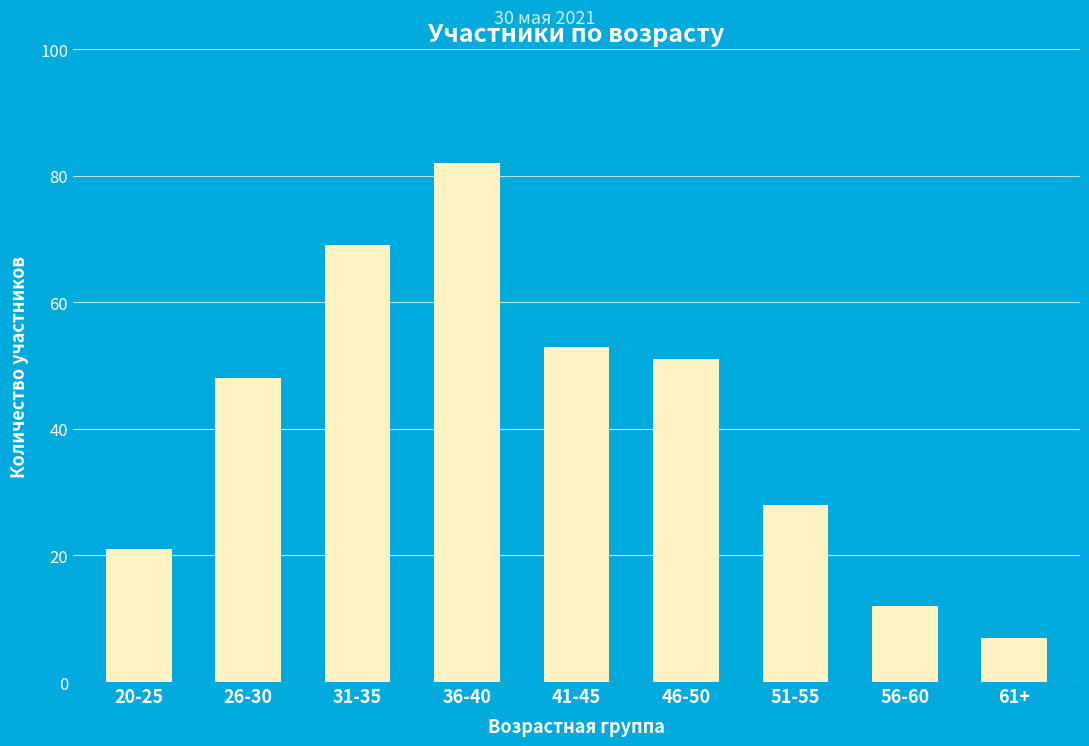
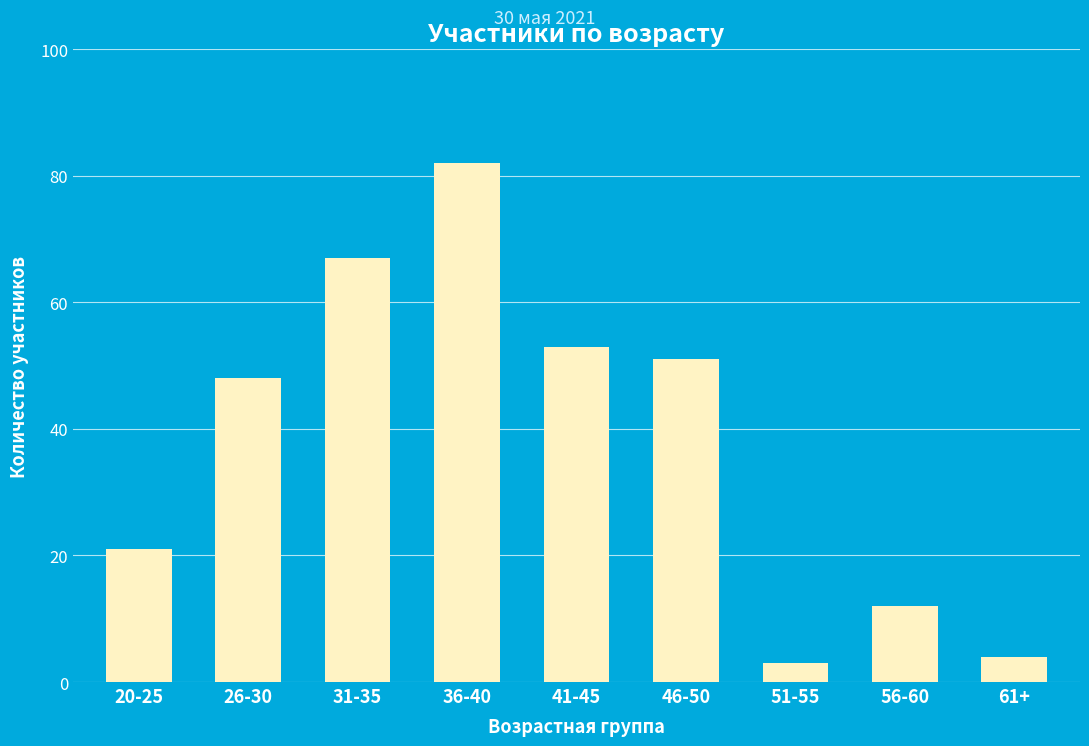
31-35: 69 -> 67
51-55: 28 -> 3
61+: 7 -> 4
